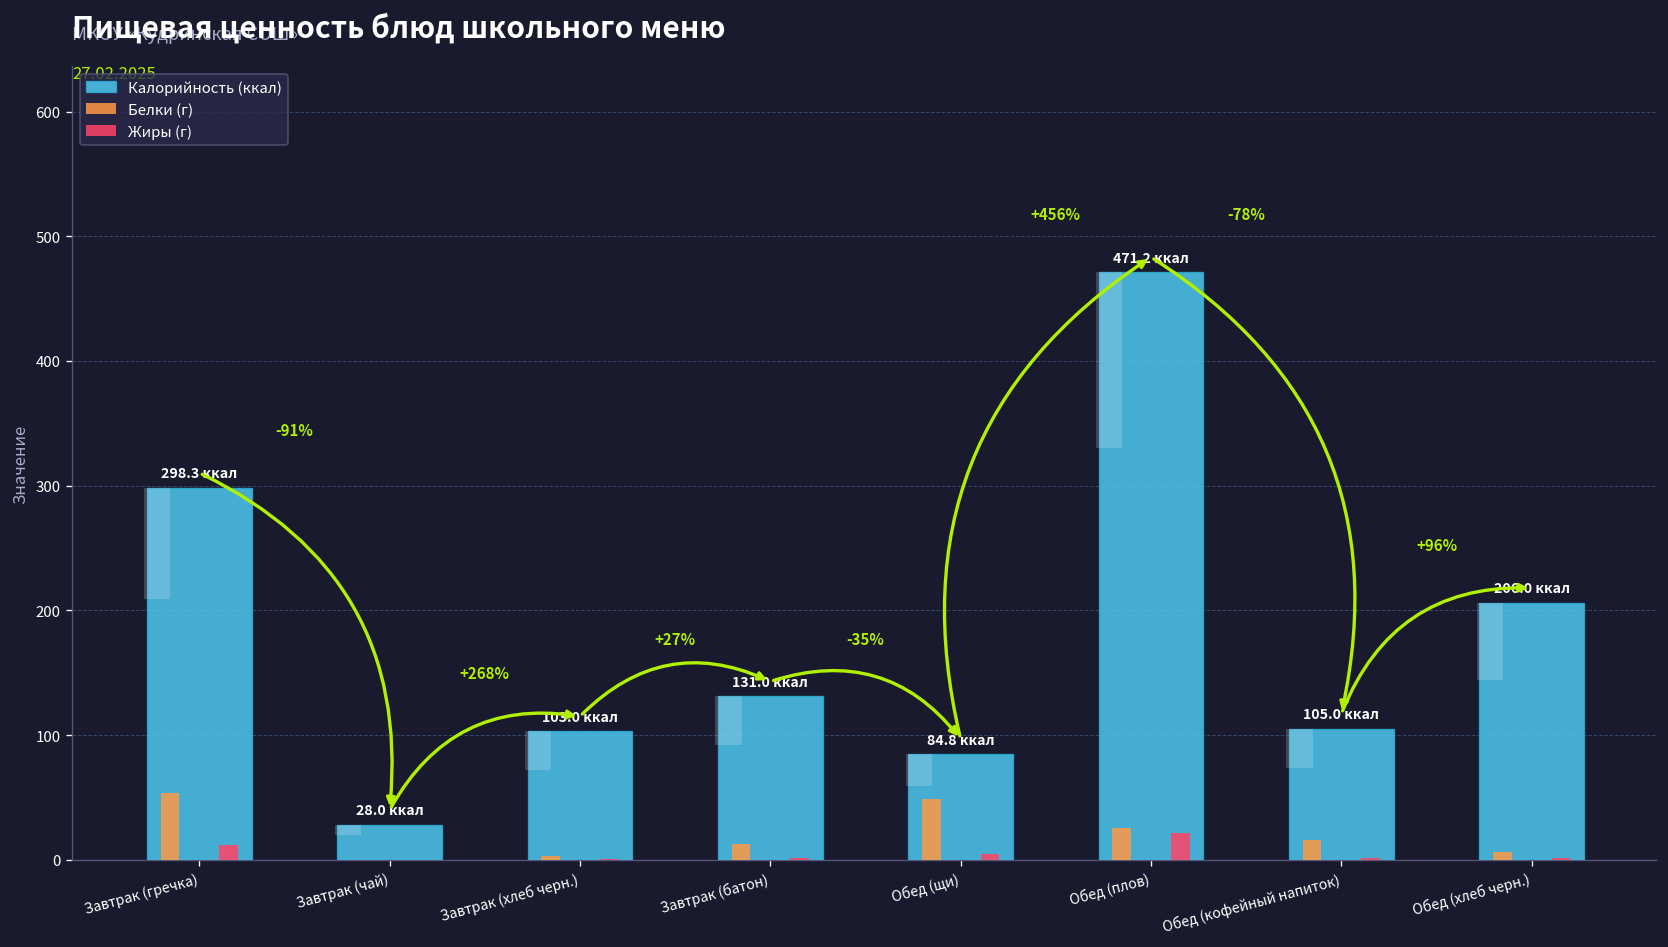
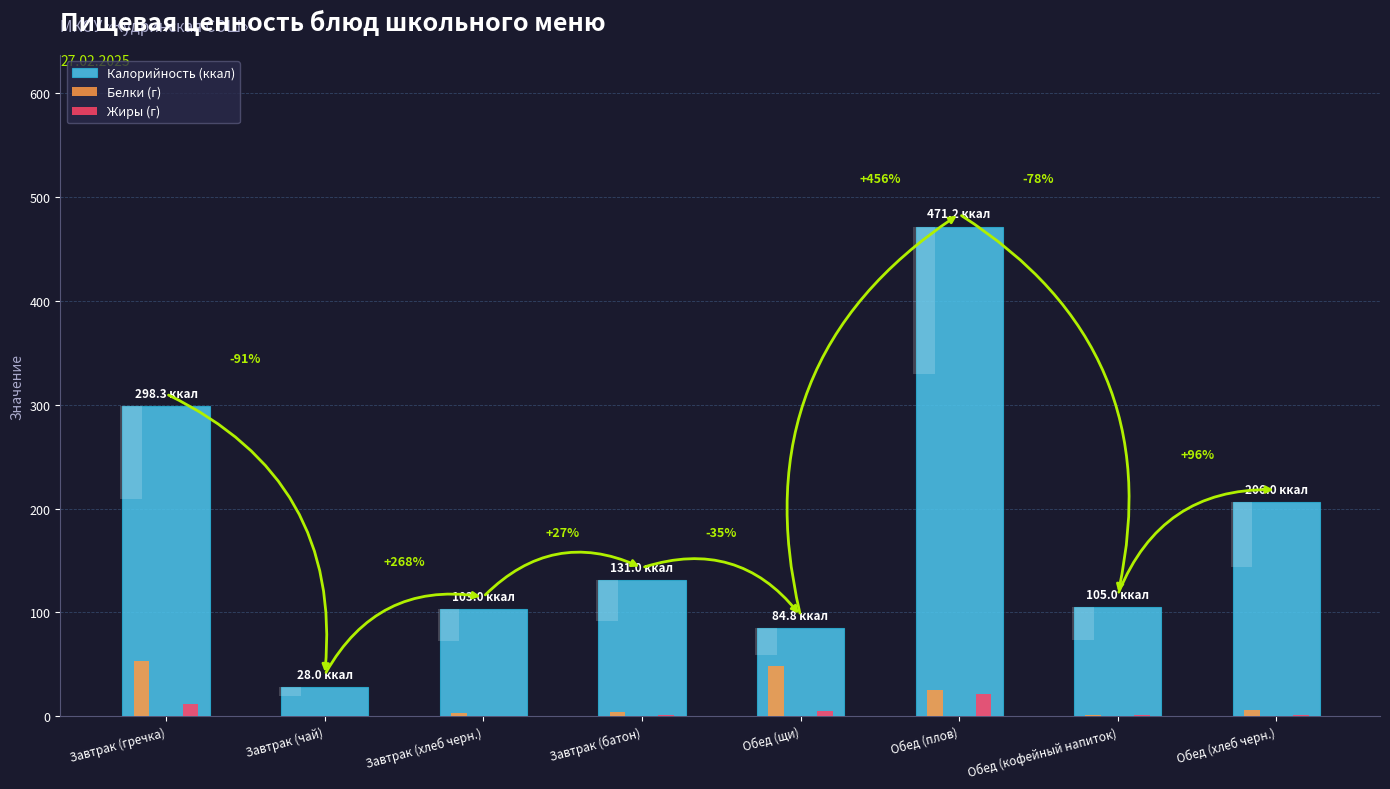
Белки (г), Завтрак (батон): 13 -> 4
Белки (г), Обед (кофейный напиток): 16 -> 1
